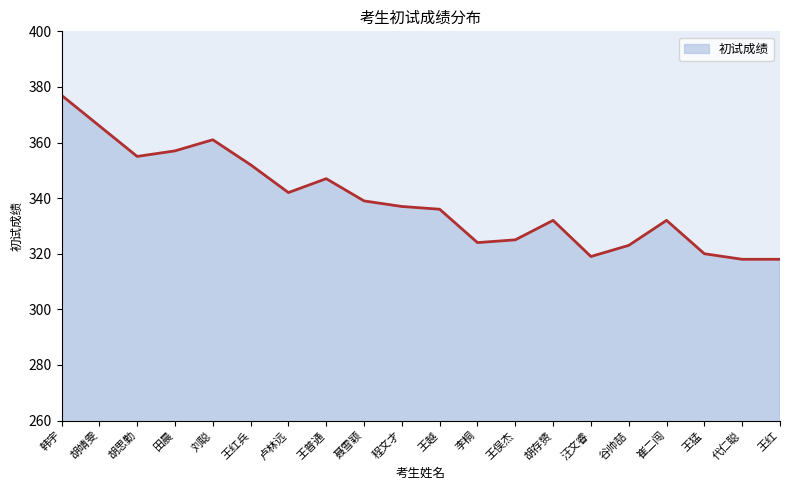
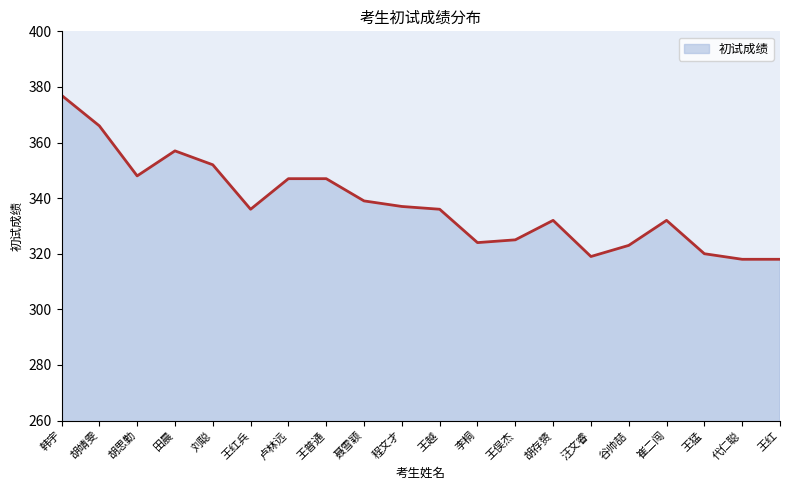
胡思勤: 355 -> 348
刘聪: 361 -> 352
王红兵: 352 -> 336
卢林远: 342 -> 347
